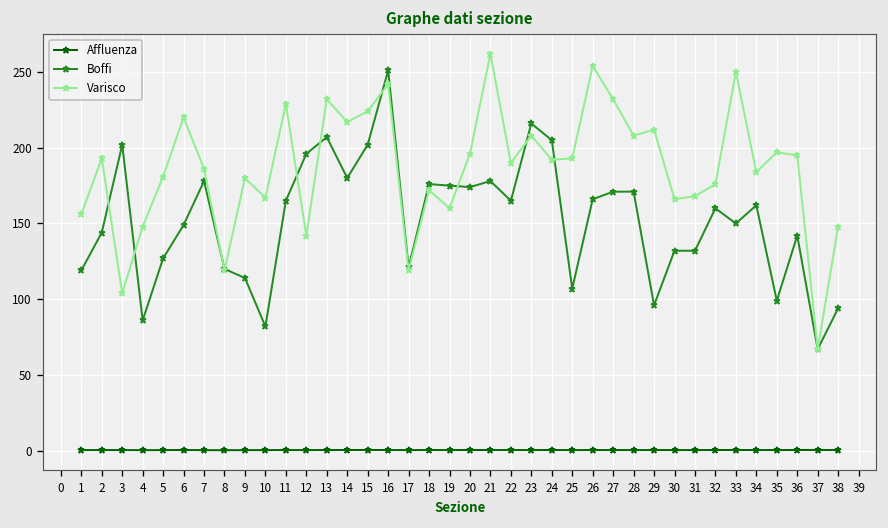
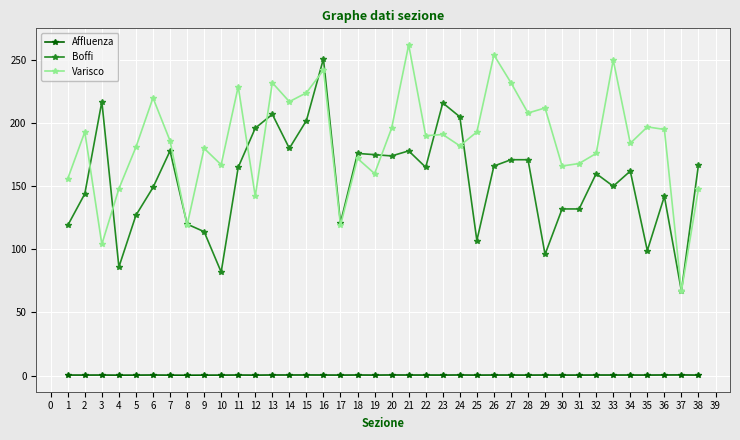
Boffi, 3: 202 -> 217
Varisco, 23: 208 -> 191
Varisco, 24: 192 -> 182
Boffi, 38: 94 -> 167
